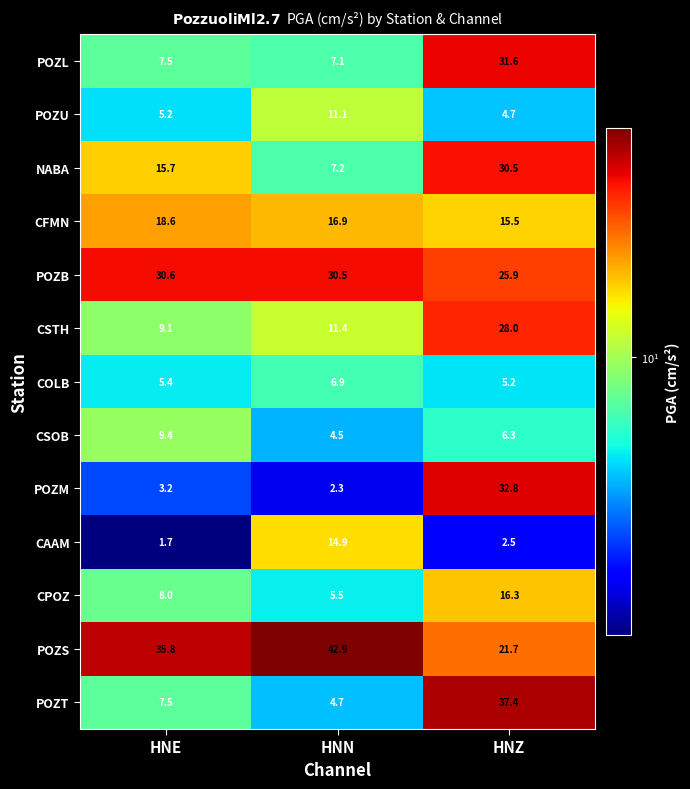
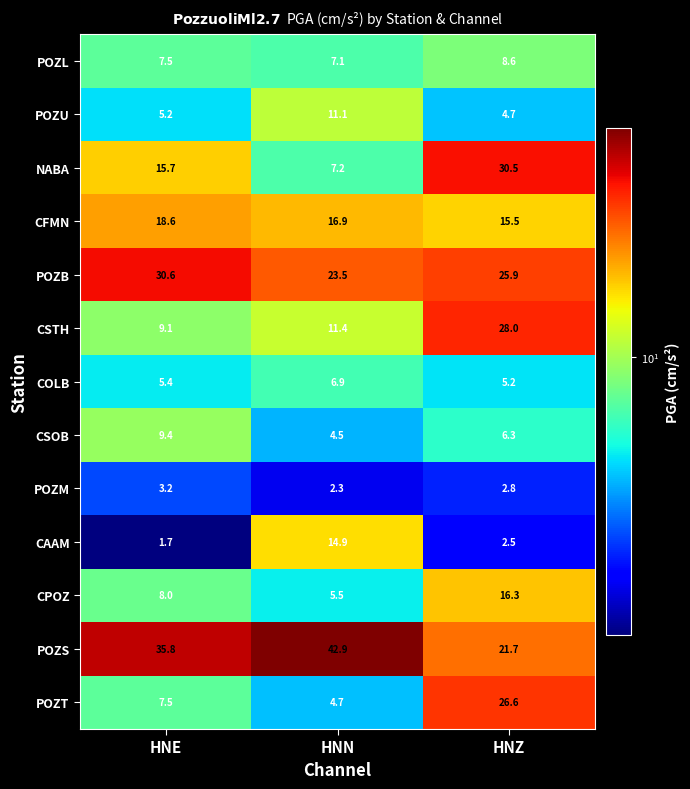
POZL, HNZ: 31.6 -> 8.6
POZB, HNN: 30.5 -> 23.5
POZM, HNZ: 32.8 -> 2.8
POZT, HNZ: 37.4 -> 26.6
